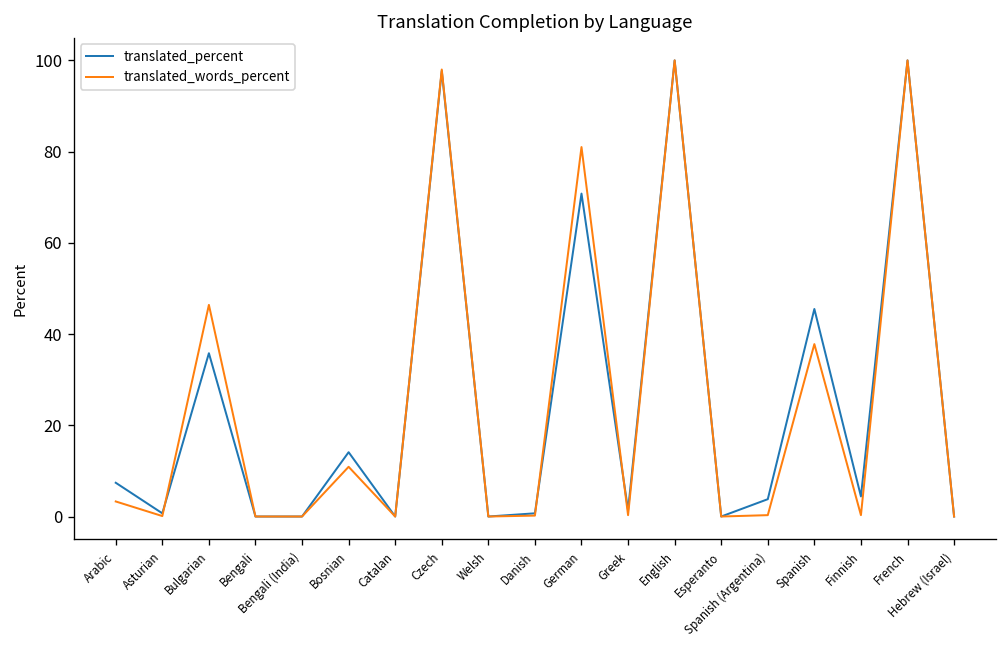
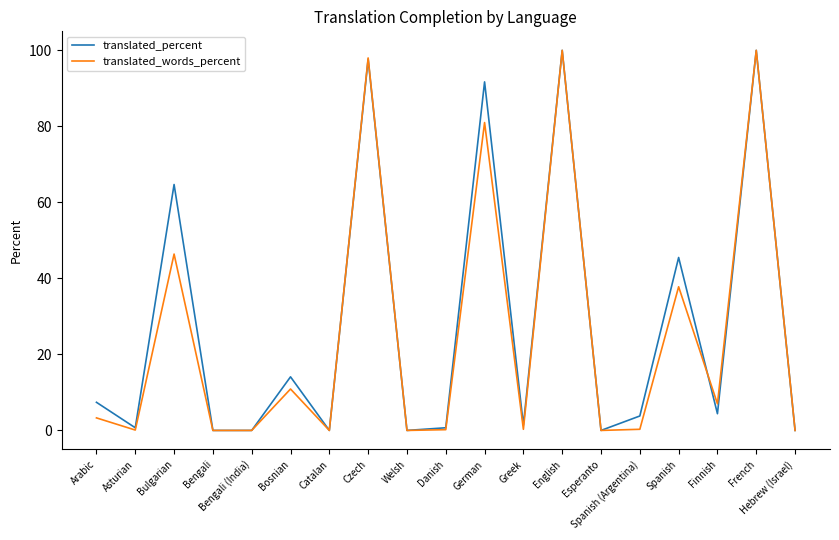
translated_percent, Bulgarian: 36 -> 65
translated_percent, German: 71 -> 92
translated_words_percent, Finnish: 0 -> 7
